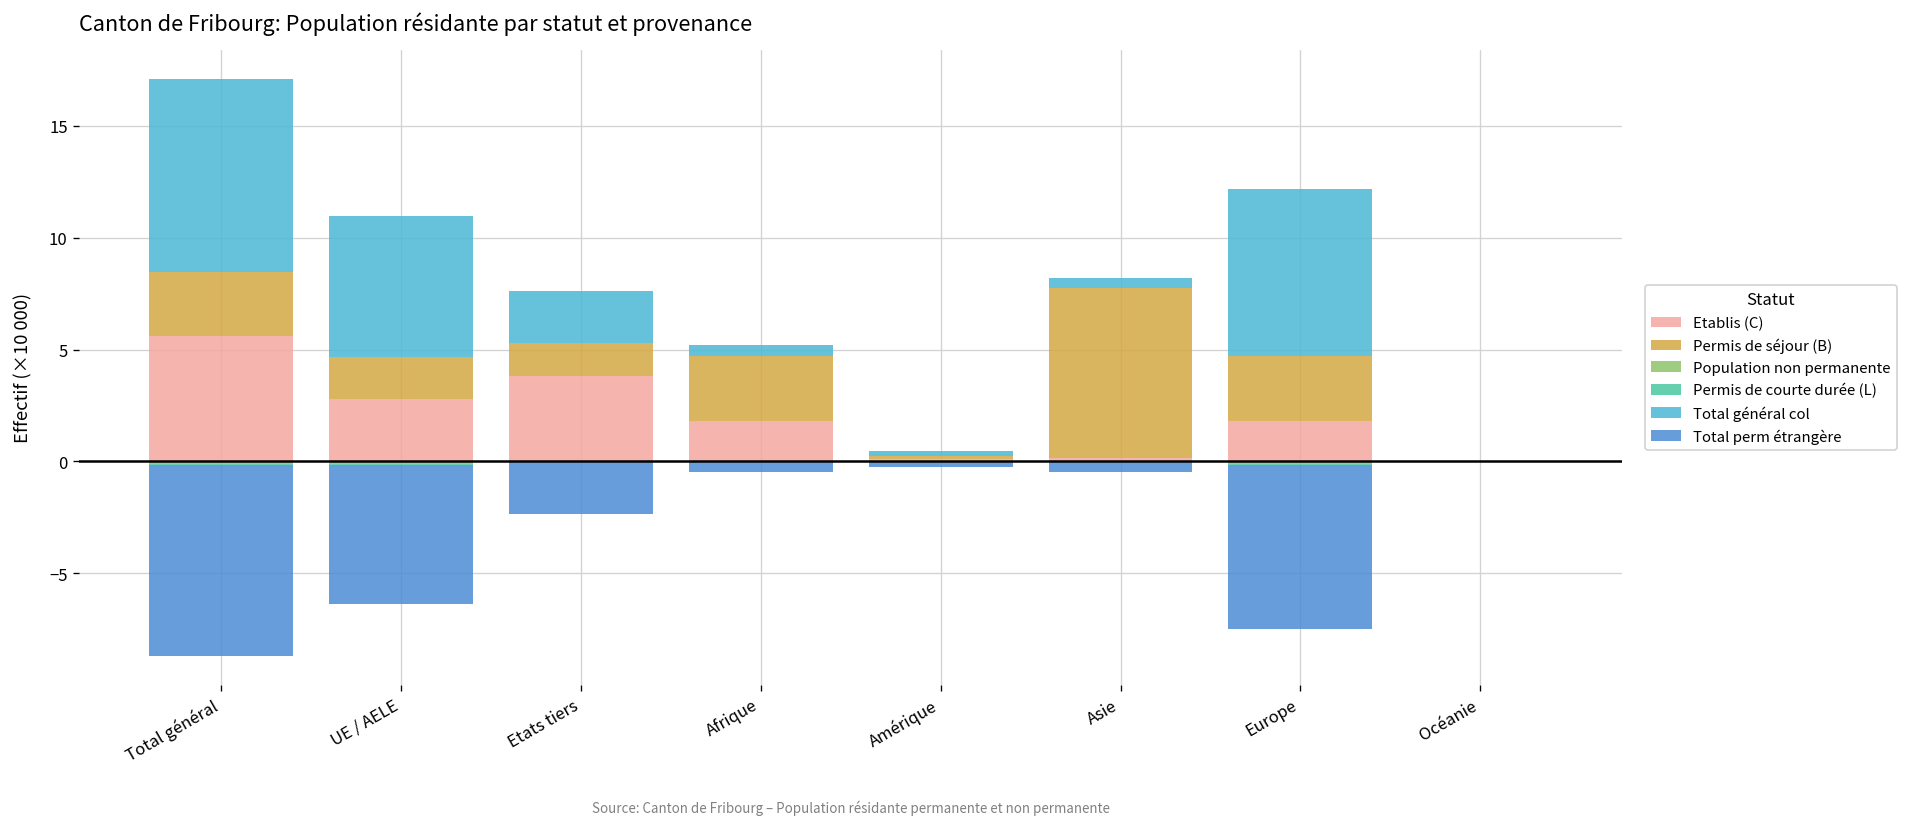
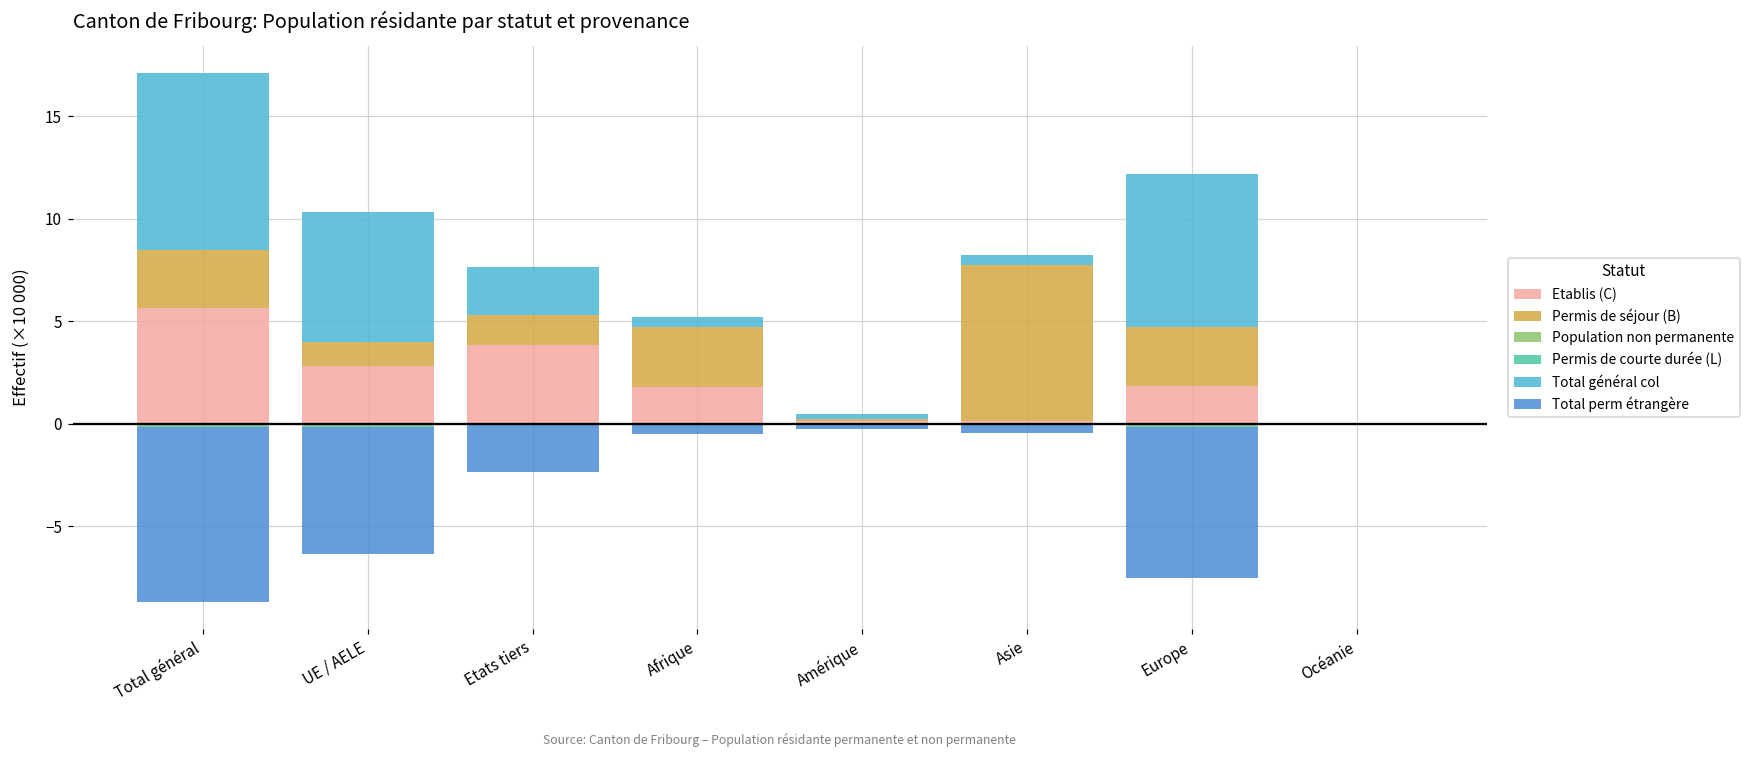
Permis de séjour (B), UE / AELE: 1.9 -> 1.2
